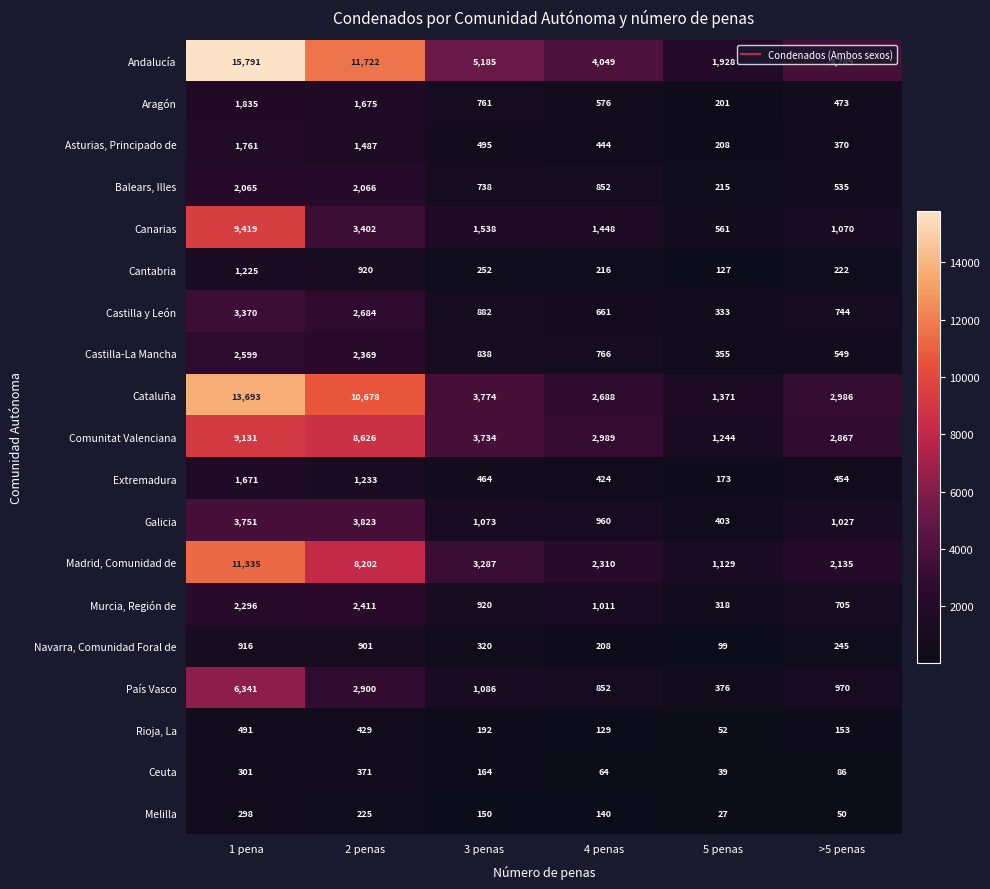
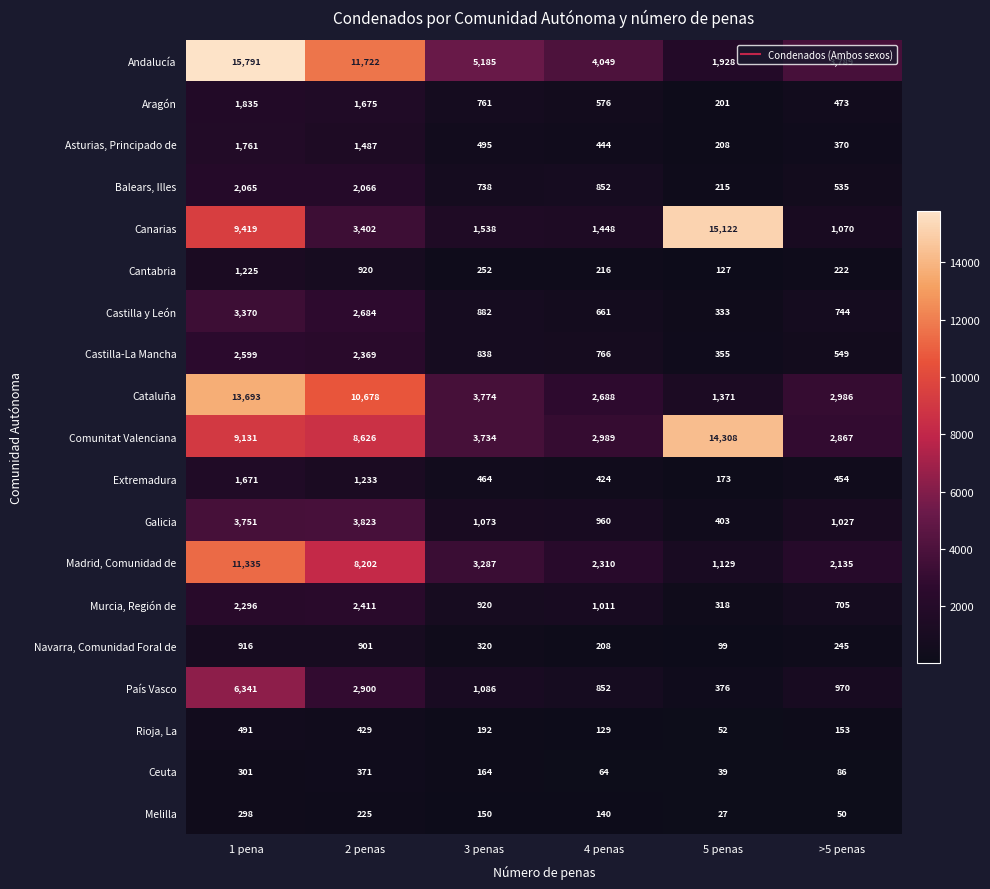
Canarias, 5 penas: 561 -> 15,122
Comunitat Valenciana, 5 penas: 1,244 -> 14,308
